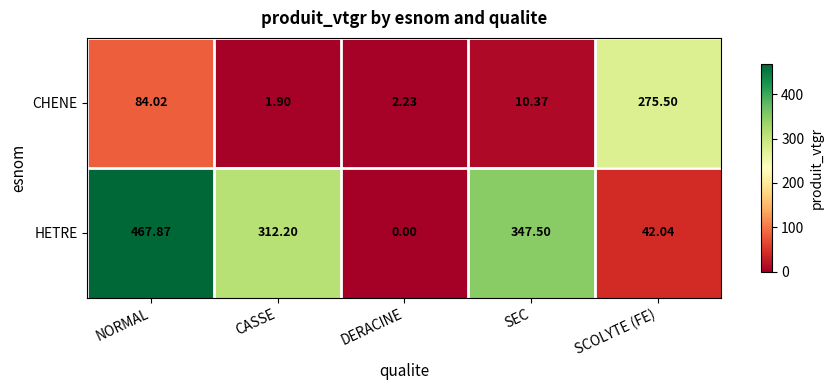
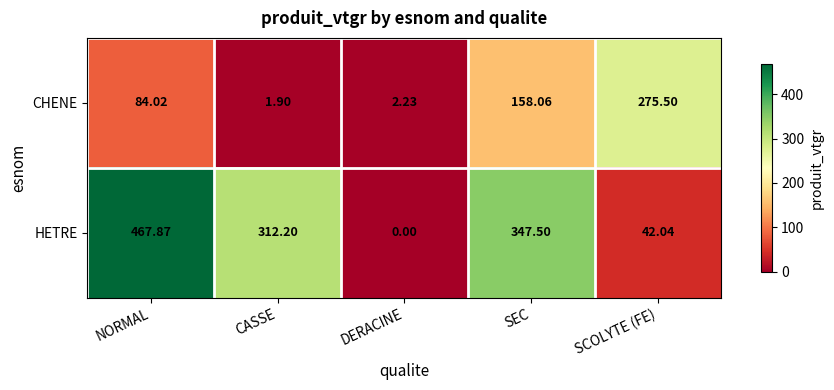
CHENE, SEC: 10.37 -> 158.06
